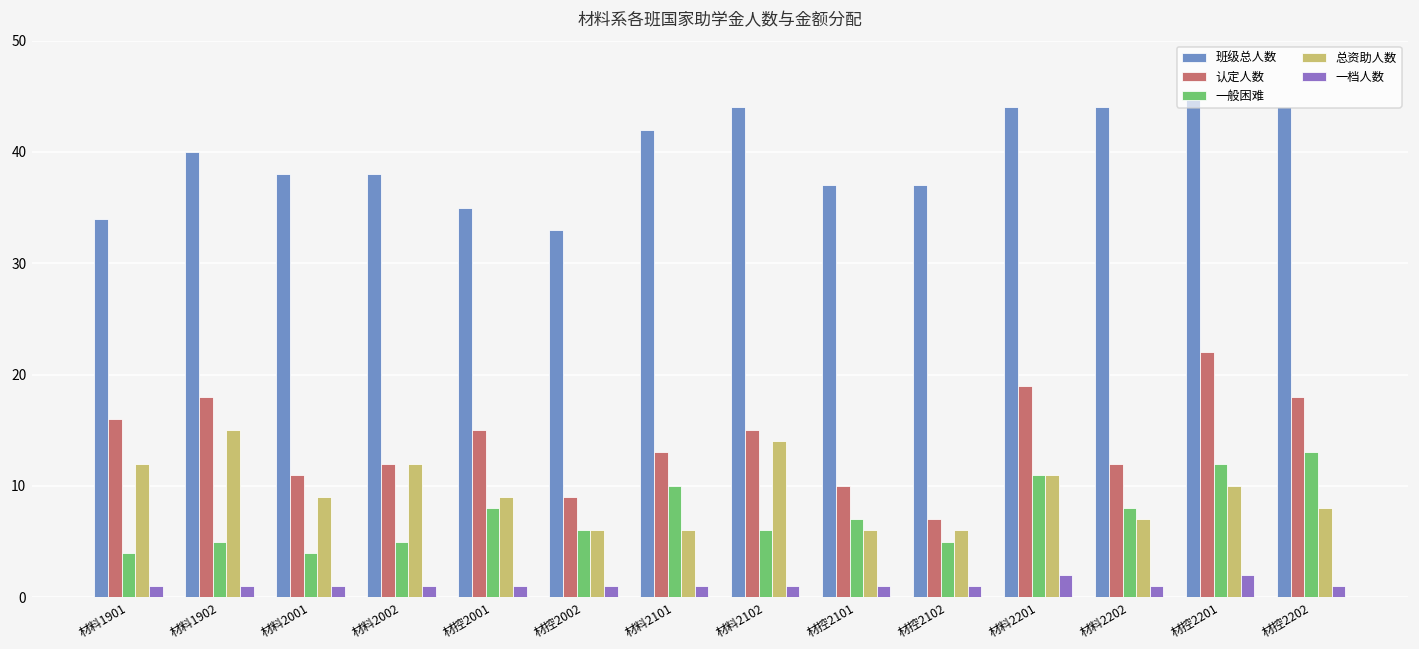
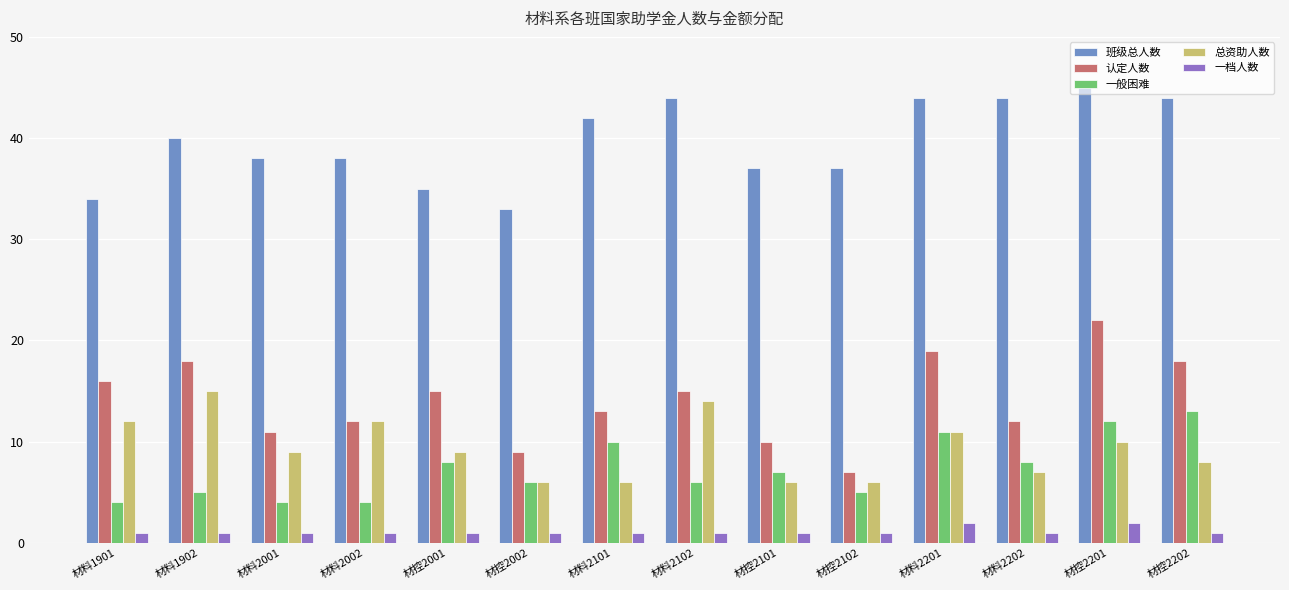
一般困难, 材料2002: 5 -> 4
